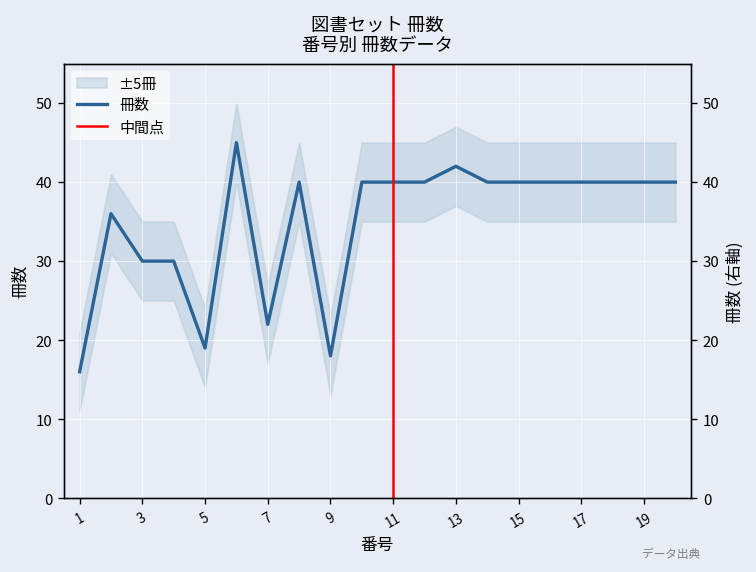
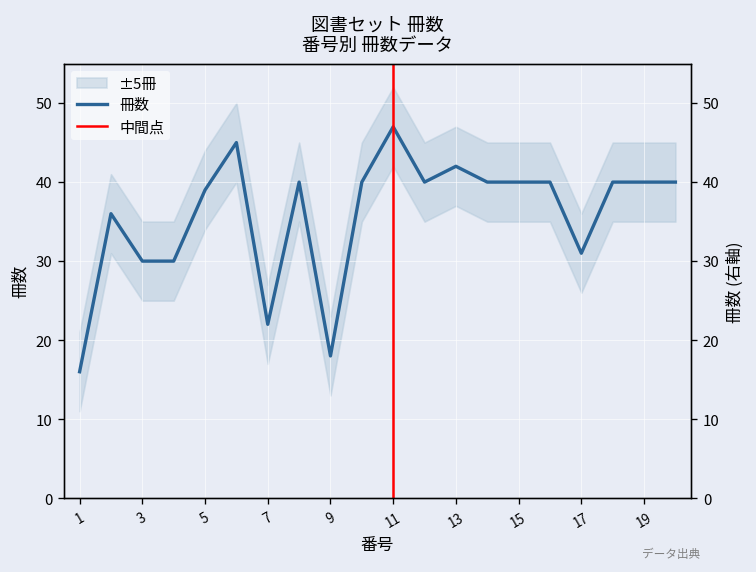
冊数, 5: 19 -> 39
冊数, 11: 40 -> 47
冊数, 17: 40 -> 31
